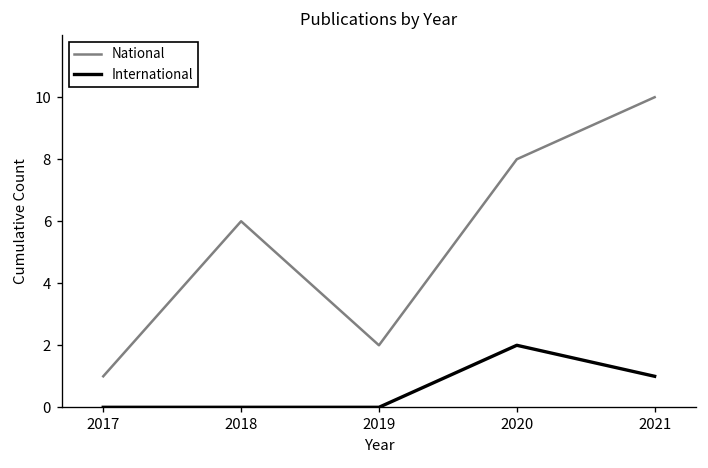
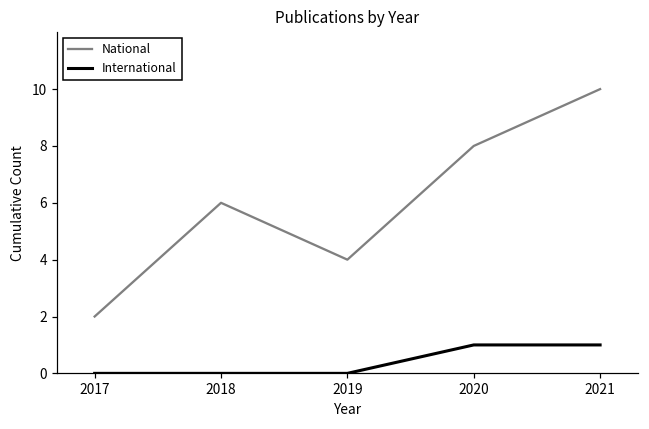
National, 2017: 1 -> 2
National, 2019: 2 -> 4
International, 2020: 2 -> 1
